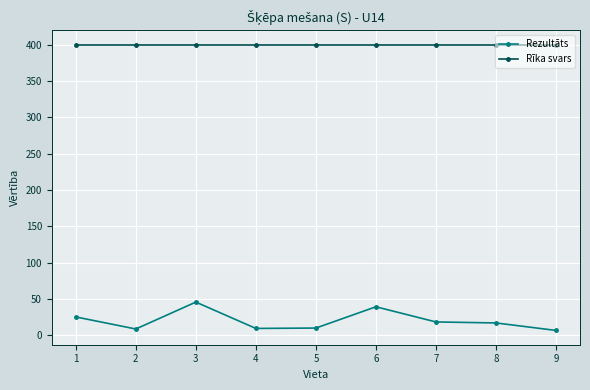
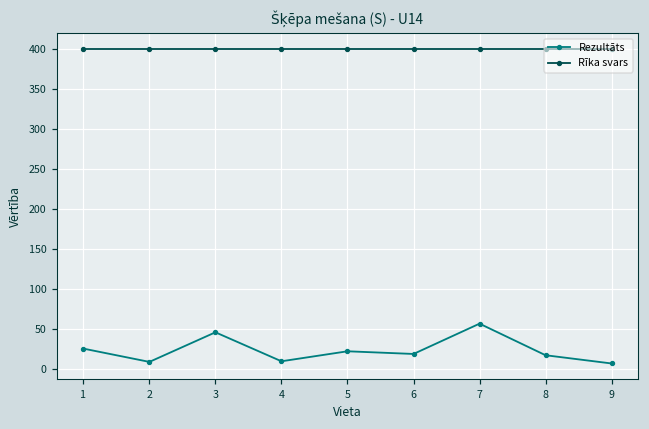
Rezultāts, 5: 10 -> 20
Rezultāts, 6: 40 -> 20
Rezultāts, 7: 20 -> 60
